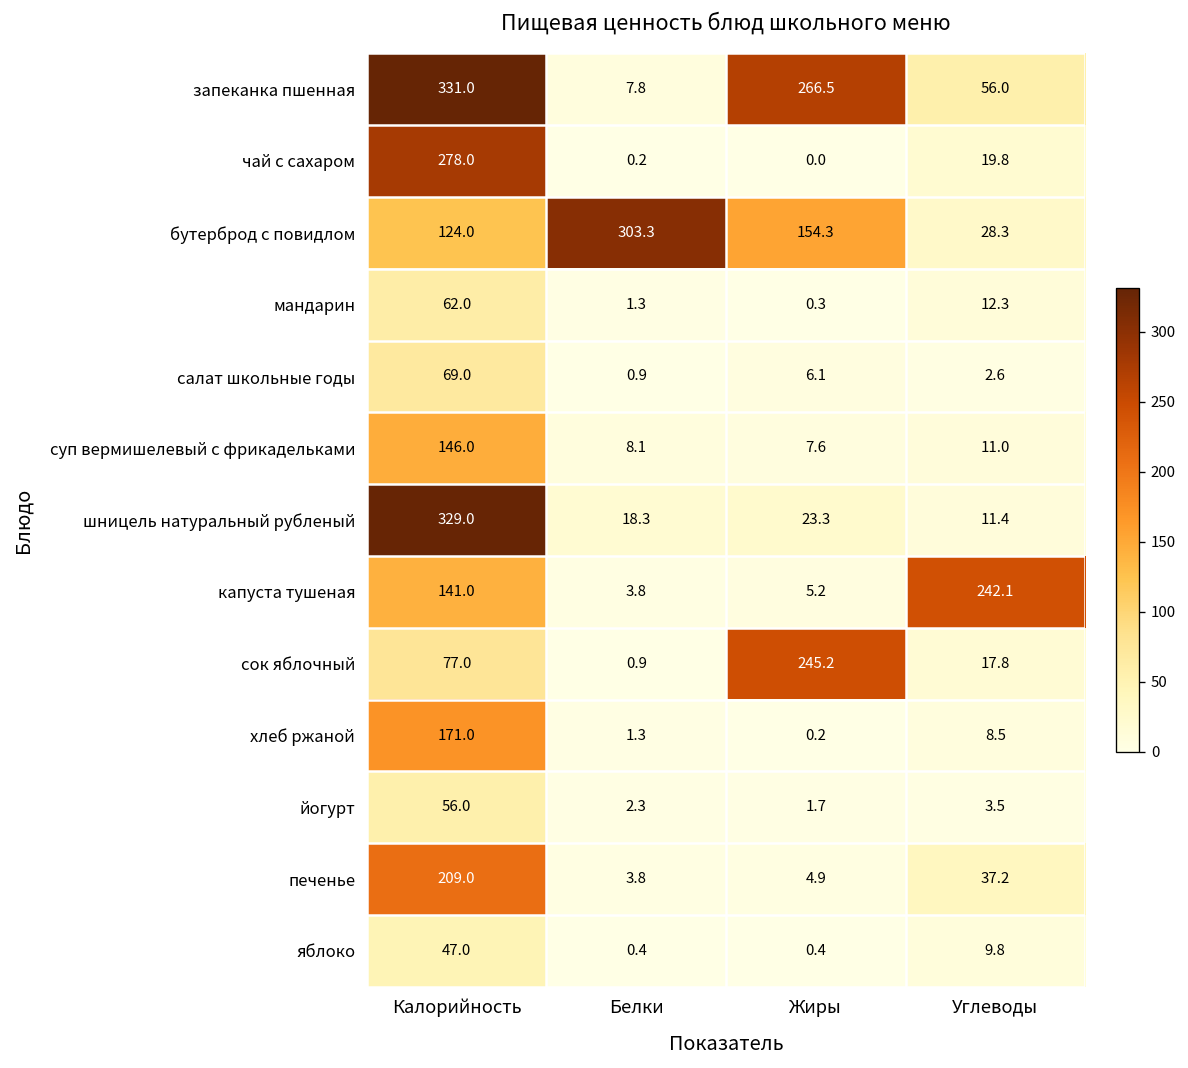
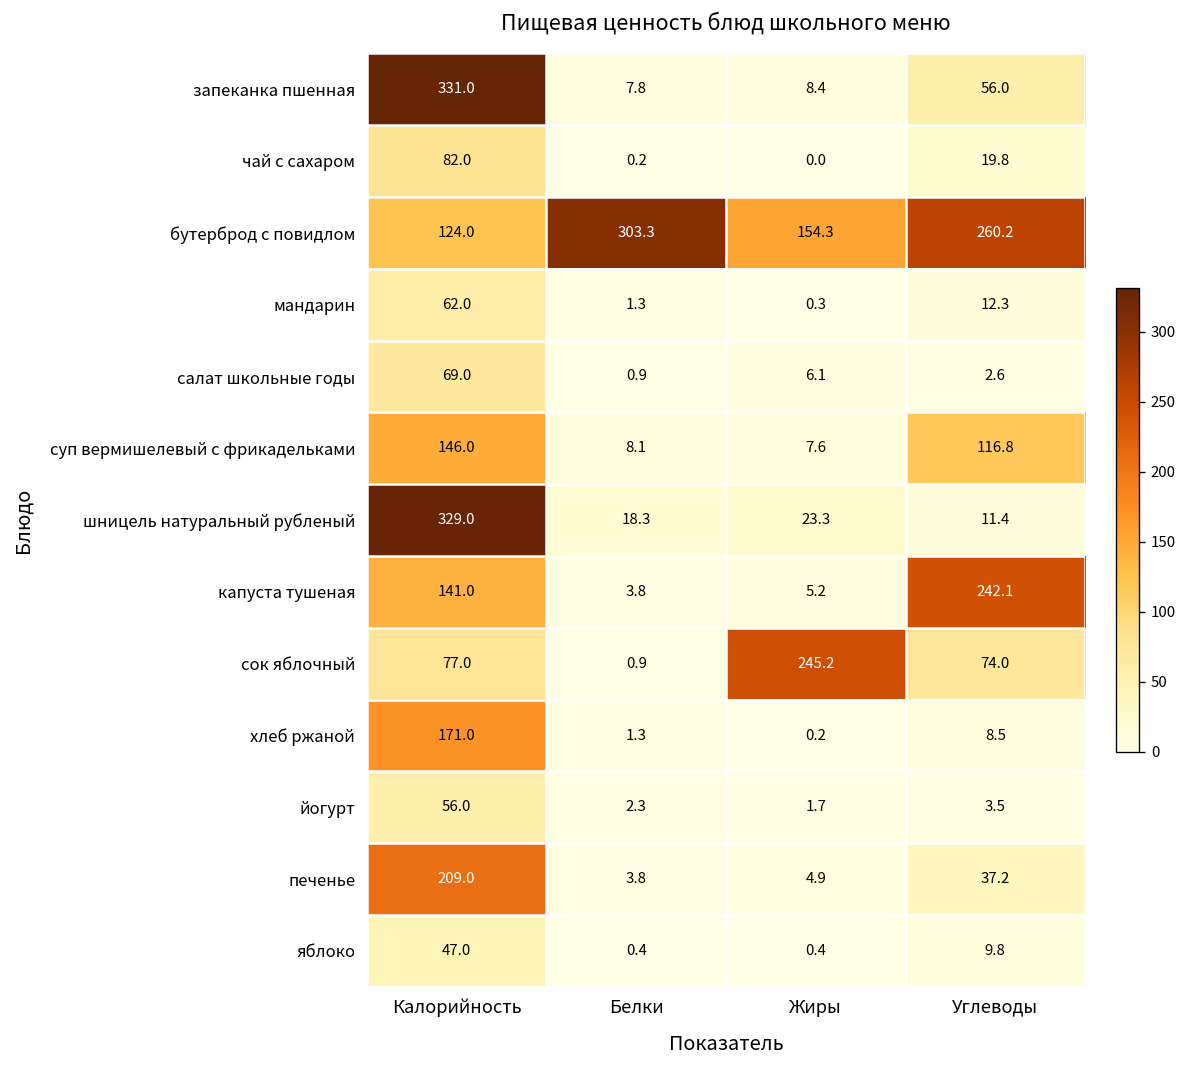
запеканка пшенная, Жиры: 266.5 -> 8.4
чай с сахаром, Калорийность: 278.0 -> 82.0
бутерброд с повидлом, Углеводы: 28.3 -> 260.2
суп вермишелевый с фрикадельками, Углеводы: 11.0 -> 116.8
сок яблочный, Углеводы: 17.8 -> 74.0
